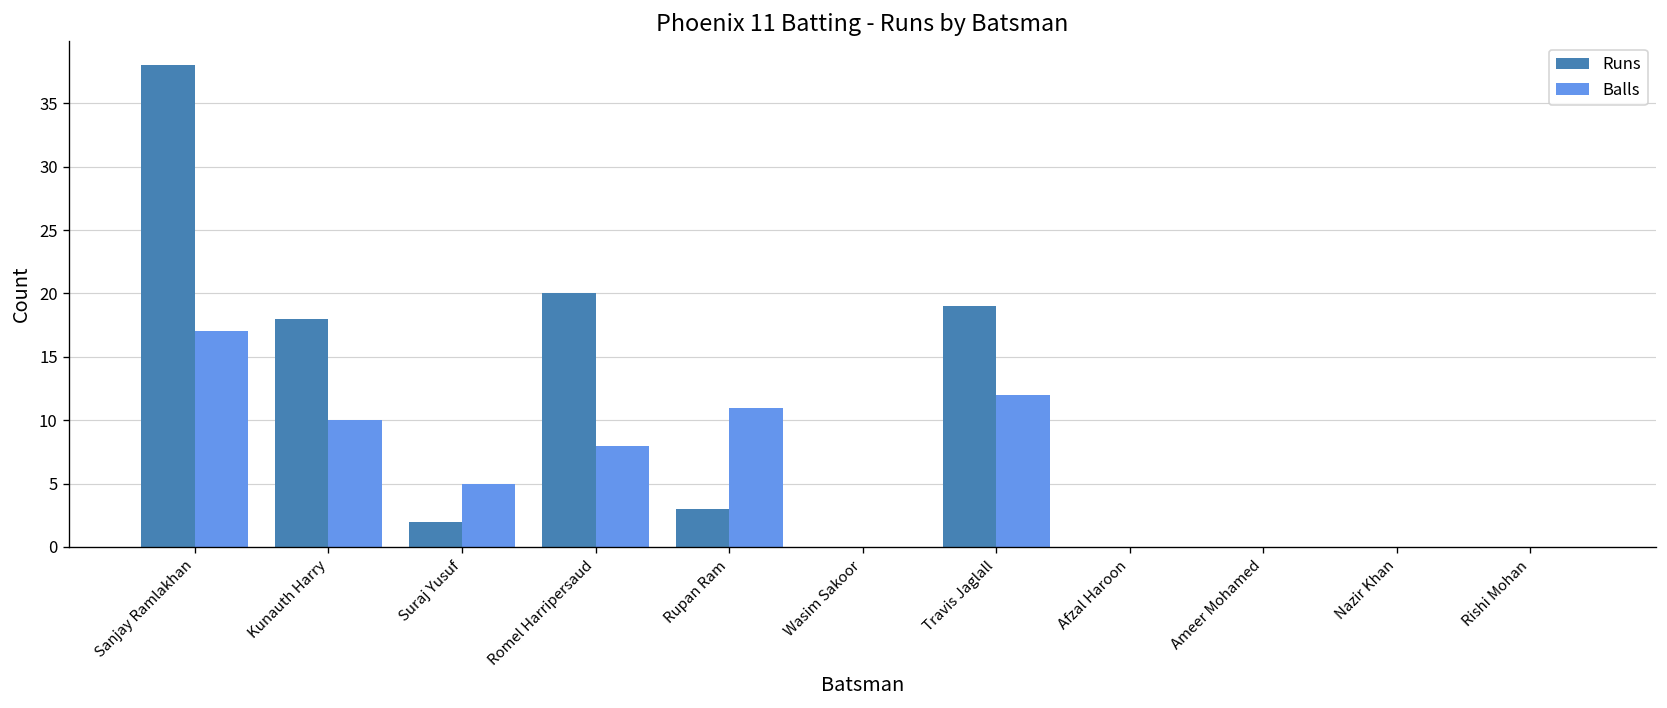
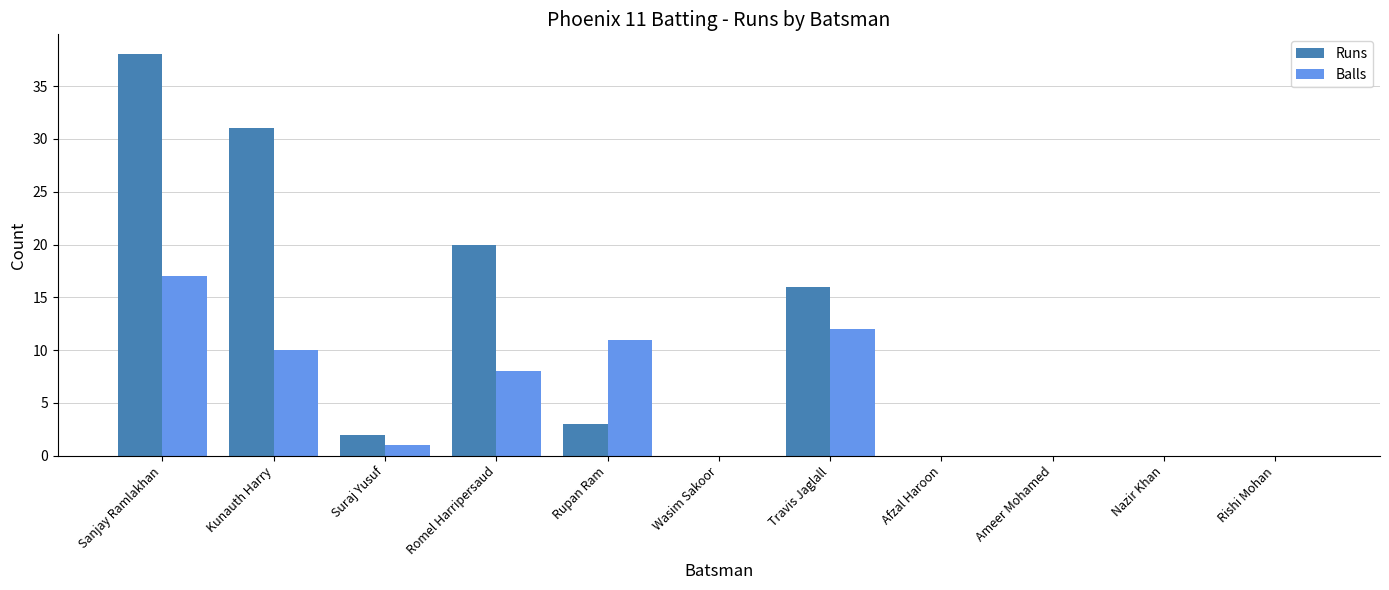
Runs, Kunauth Harry: 18 -> 31
Balls, Suraj Yusuf: 5 -> 1
Runs, Travis Jaglall: 19 -> 16
